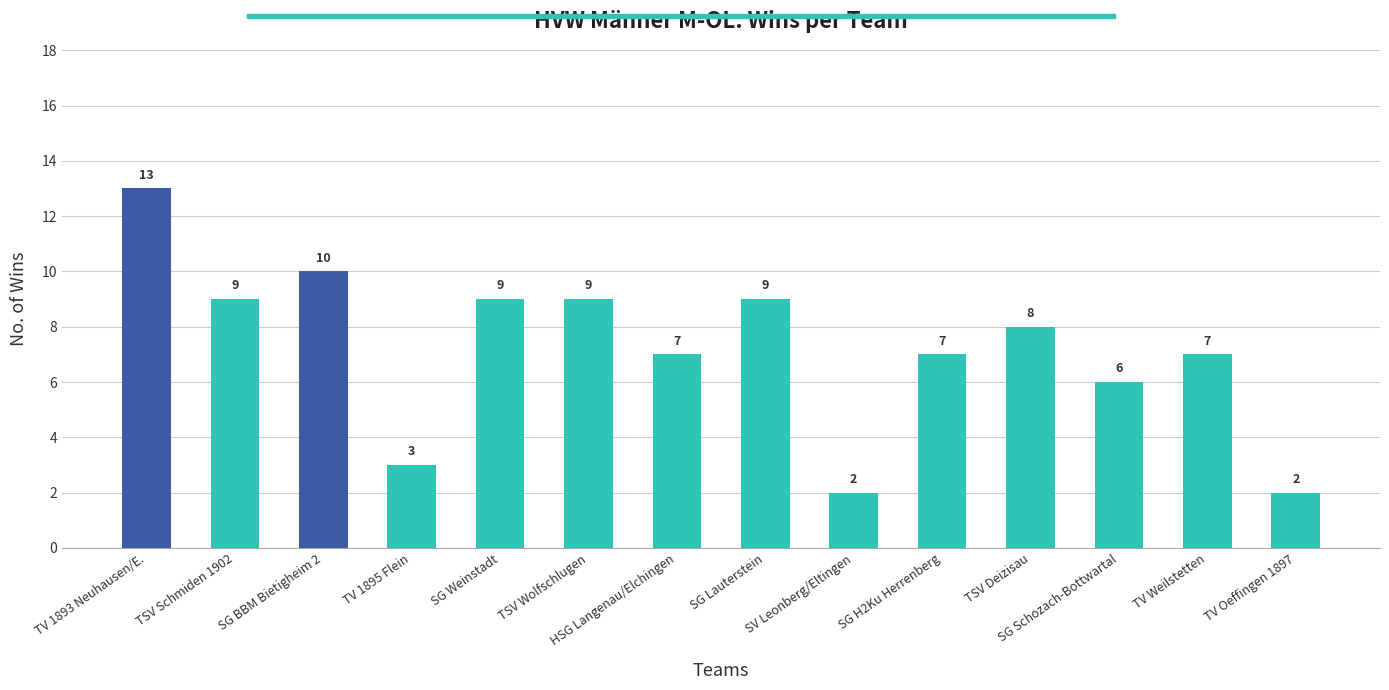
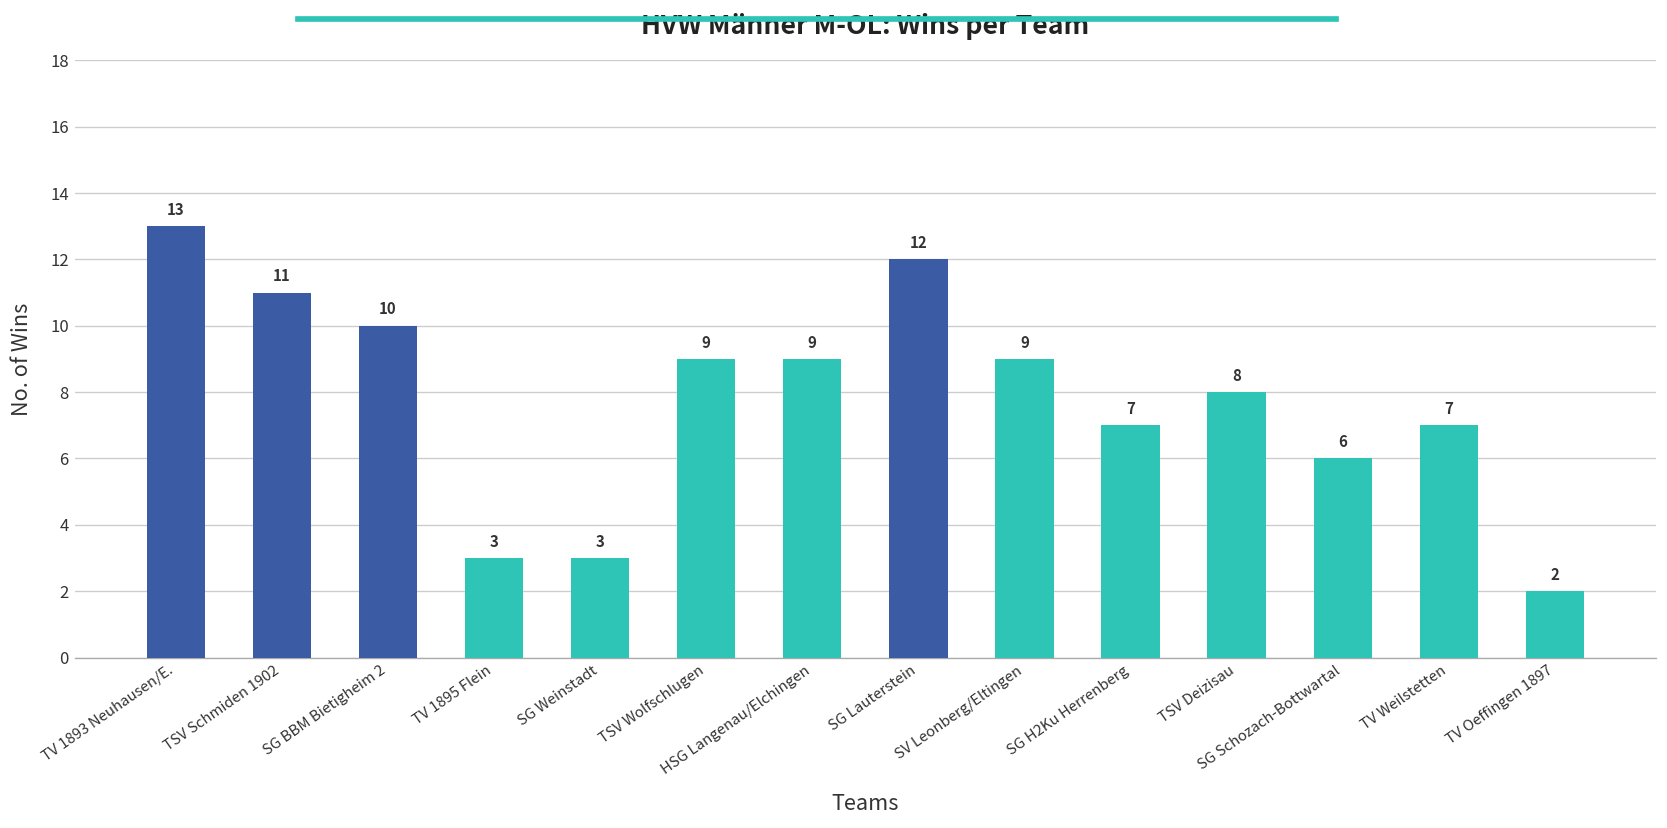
TSV Schmiden 1902: 9 -> 11
SG Weinstadt: 9 -> 3
HSG Langenau/Elchingen: 7 -> 9
SG Lauterstein: 9 -> 12
SV Leonberg/Eltingen: 2 -> 9
